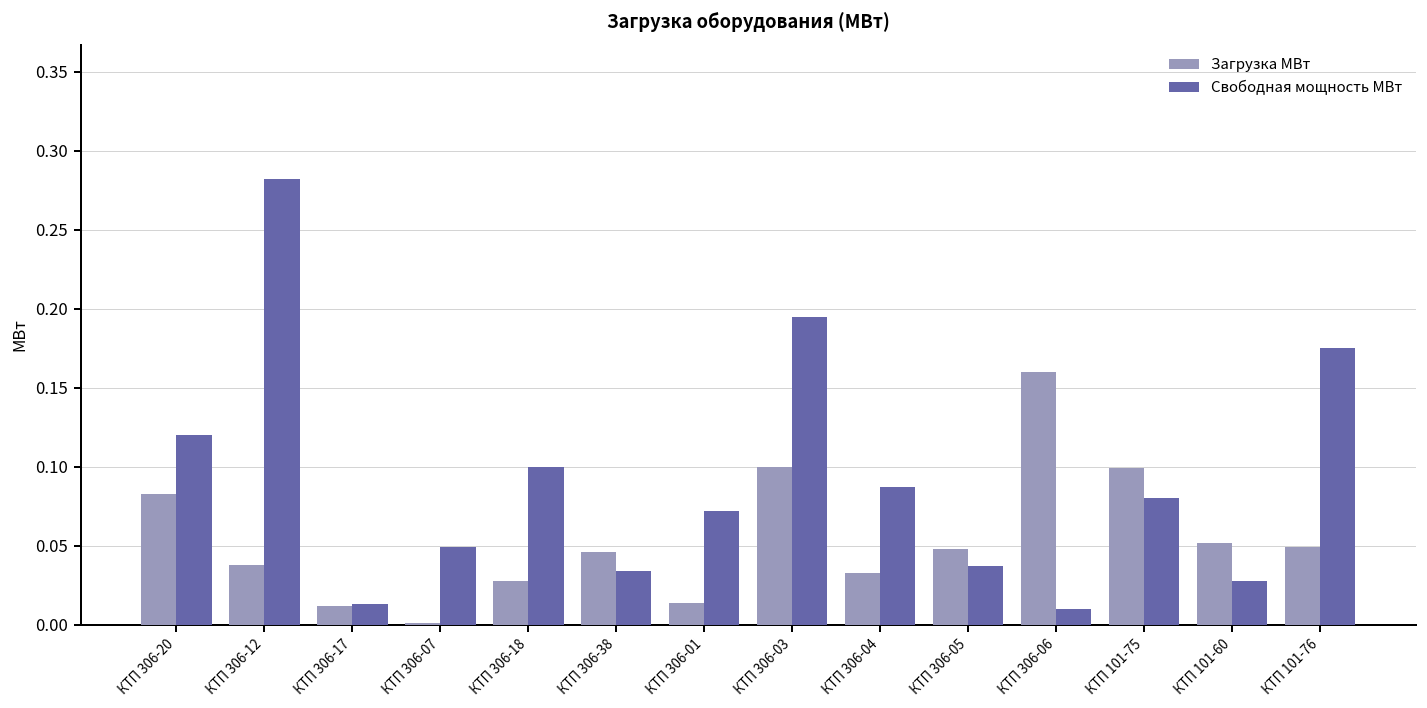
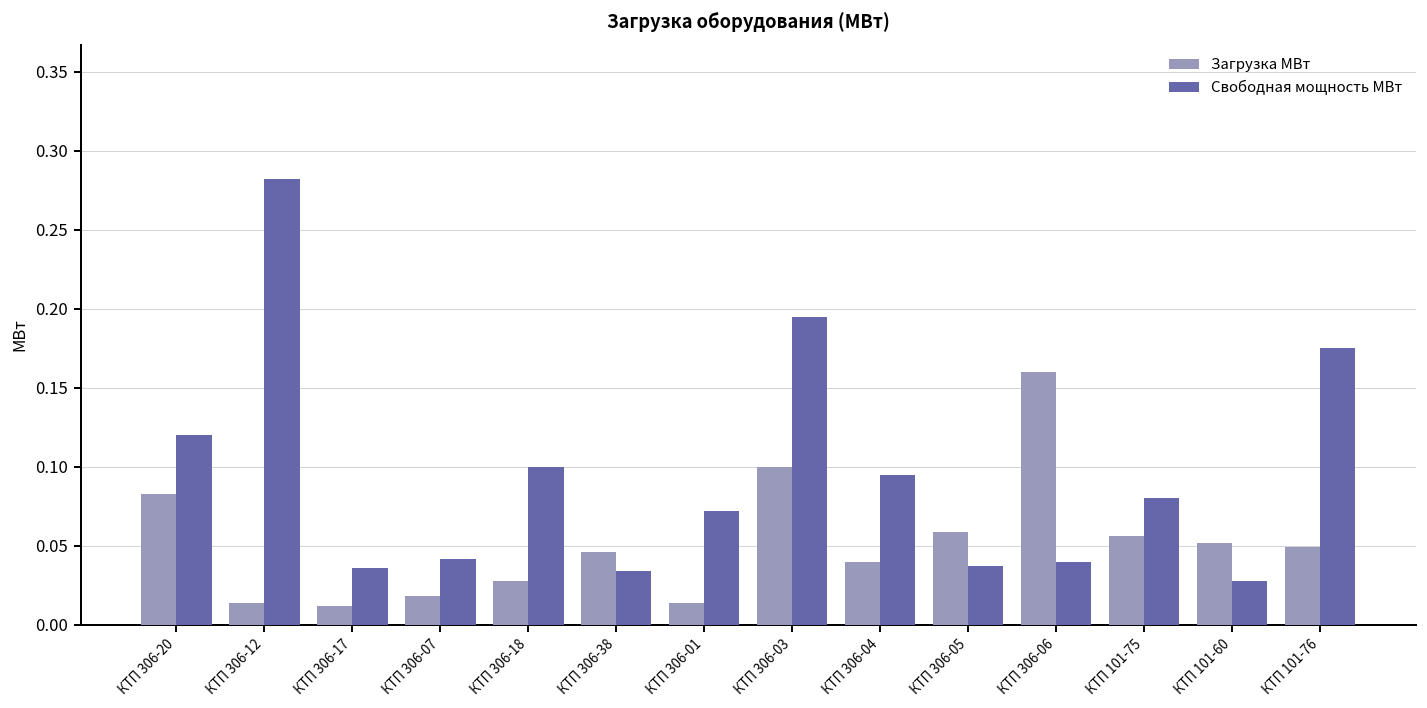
Загрузка МВт, КТП 306-12: 0.038 -> 0.014
Свободная мощность МВт, КТП 306-17: 0.013 -> 0.036
Загрузка МВт, КТП 306-07: 0.001 -> 0.018
Свободная мощность МВт, КТП 306-07: 0.049 -> 0.041
Загрузка МВт, КТП 306-04: 0.033 -> 0.040
Свободная мощность МВт, КТП 306-04: 0.087 -> 0.095
Загрузка МВт, КТП 306-05: 0.048 -> 0.059
Свободная мощность МВт, КТП 306-06: 0.01 -> 0.04
Загрузка МВт, КТП 101-75: 0.099 -> 0.056
